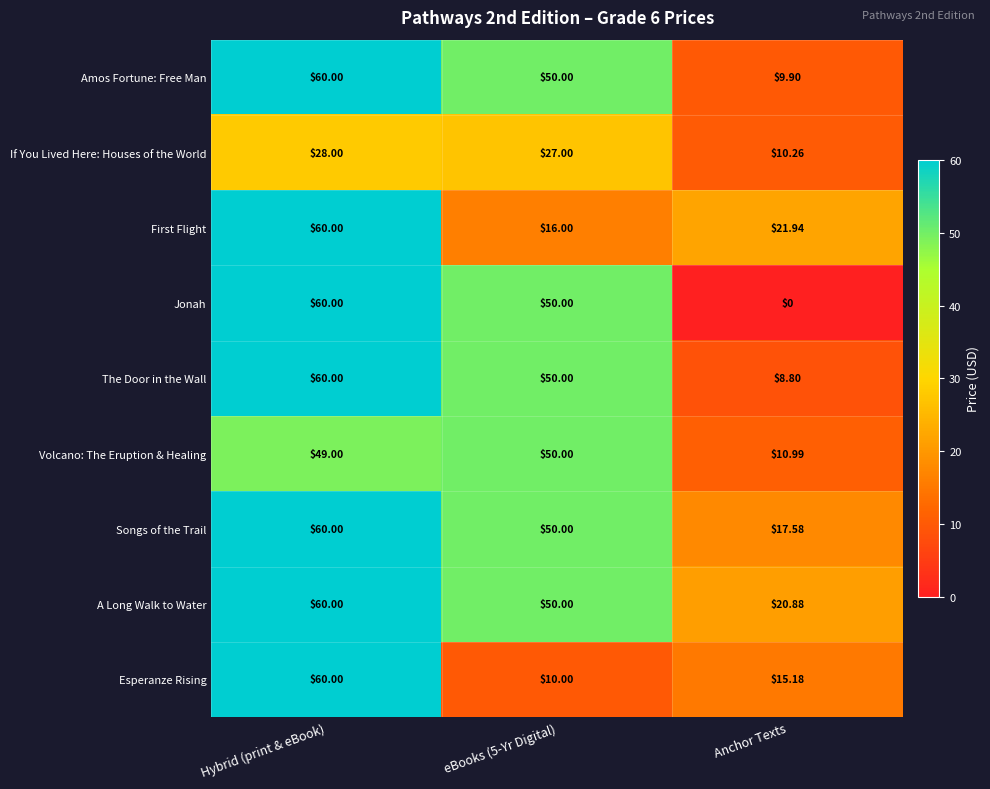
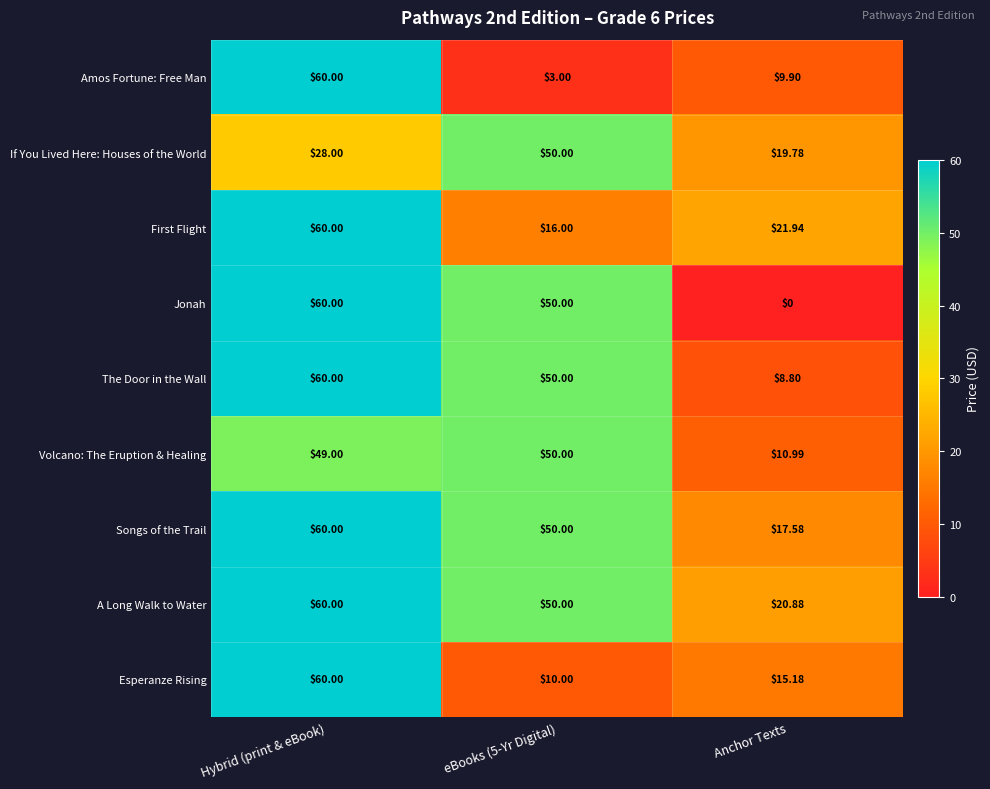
Amos Fortune: Free Man, eBooks (5-Yr Digital): $50.00 -> $3.00
If You Lived Here: Houses of the World, eBooks (5-Yr Digital): $27.00 -> $50.00
If You Lived Here: Houses of the World, Anchor Texts: $10.26 -> $19.78
